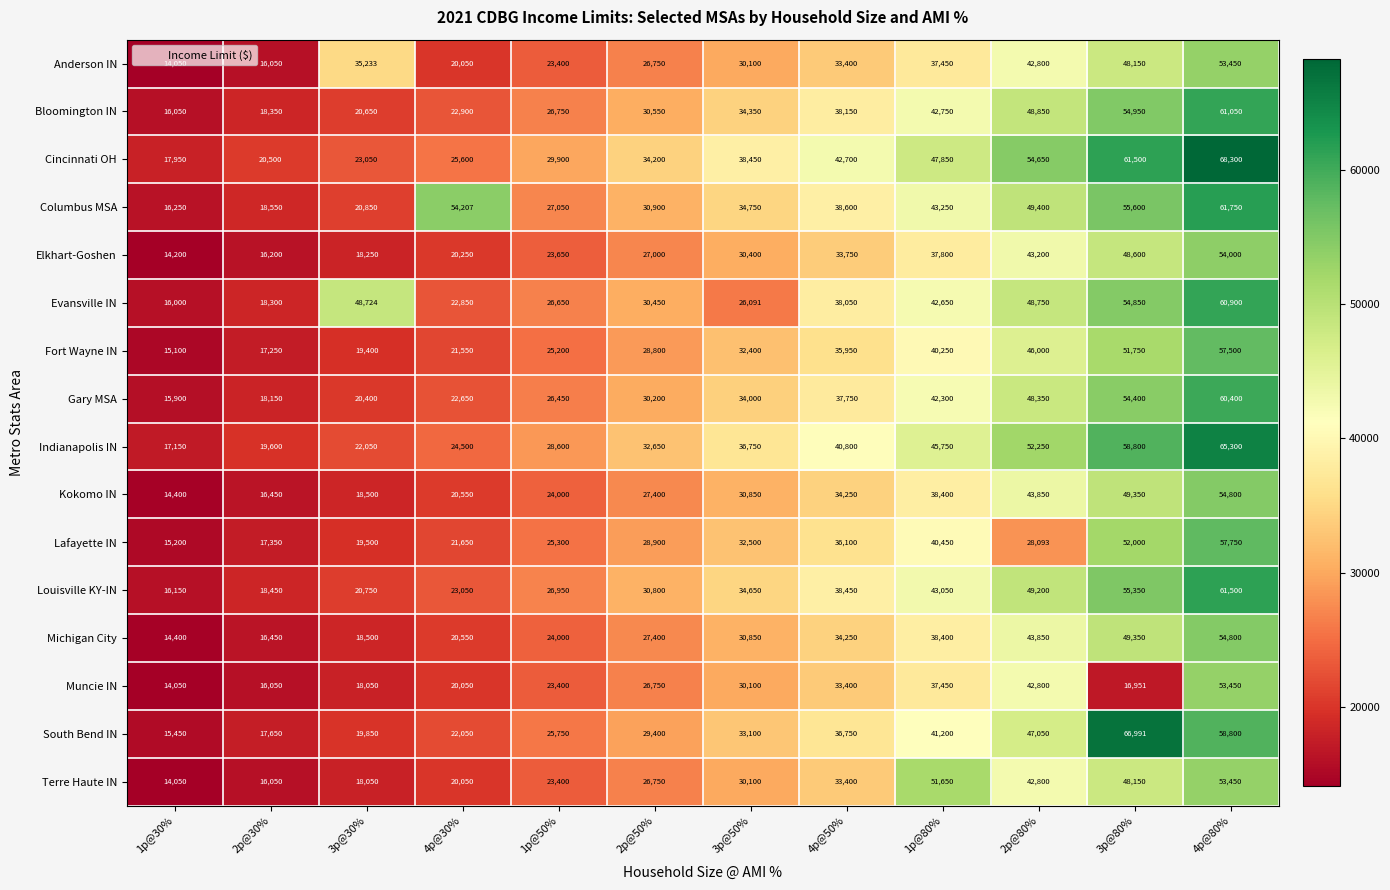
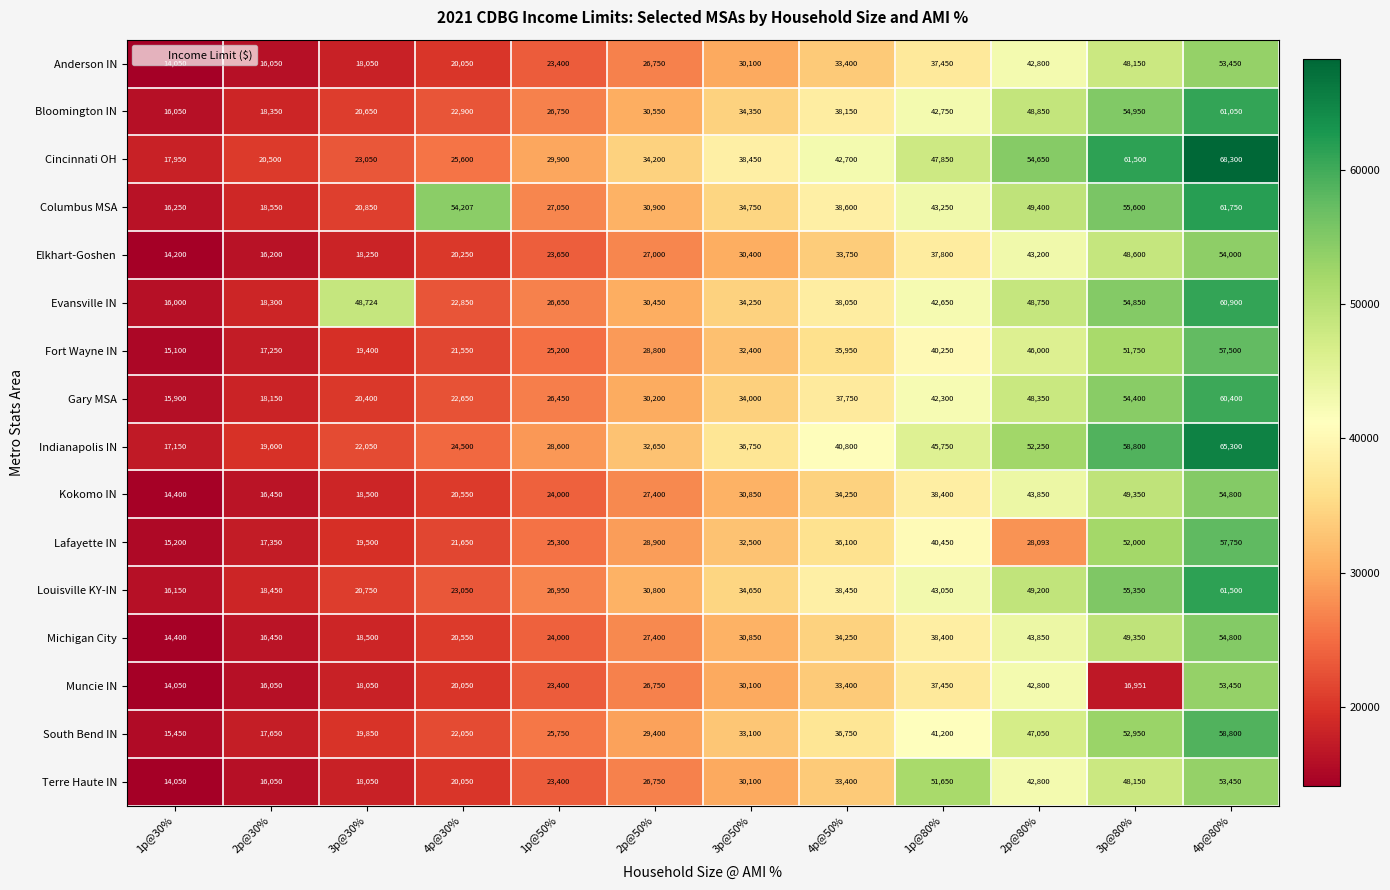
Anderson IN, 3p@30%: 35,233 -> 18,050
Evansville IN, 3p@50%: 26,091 -> 34,250
South Bend IN, 3p@80%: 66,991 -> 52,950
